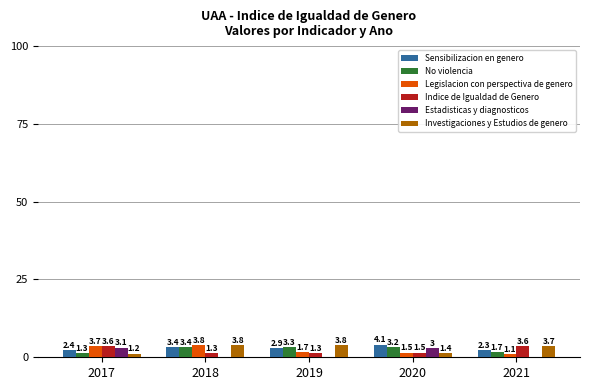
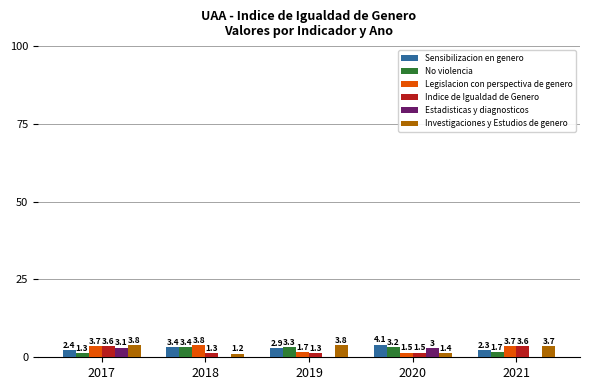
Investigaciones y Estudios de genero, 2017: 1.2 -> 3.8
Investigaciones y Estudios de genero, 2018: 3.8 -> 1.2
Legislacion con perspectiva de genero, 2021: 1.1 -> 3.7
